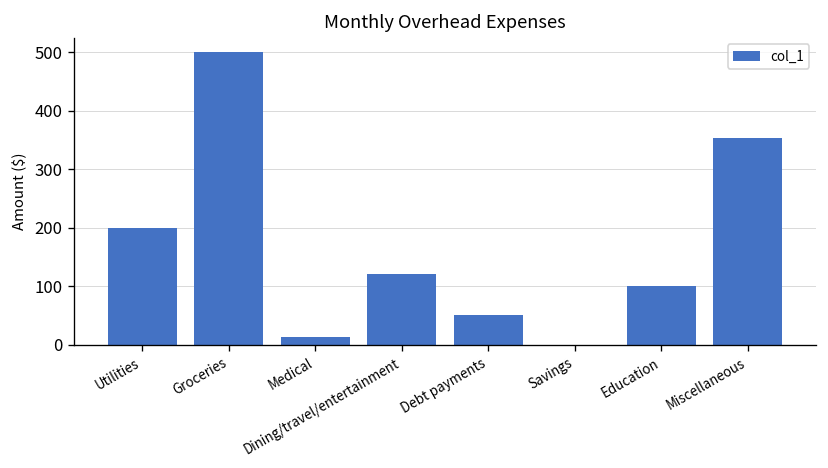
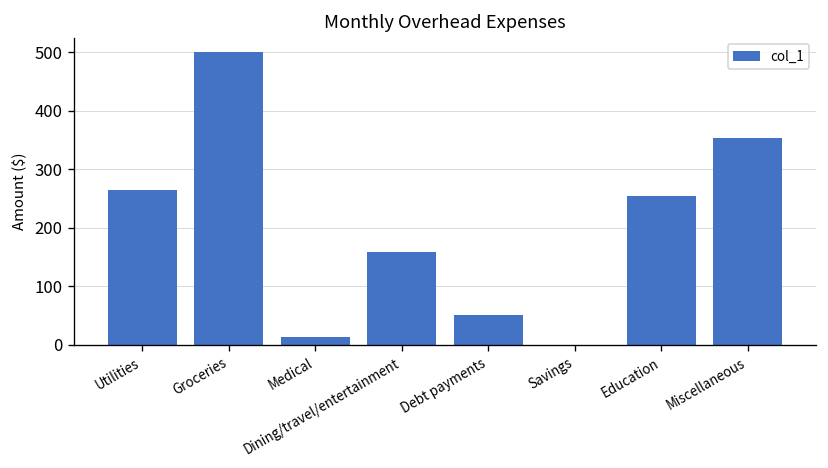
Utilities: 200 -> 270
Dining/travel/entertainment: 120 -> 160
Education: 100 -> 250
